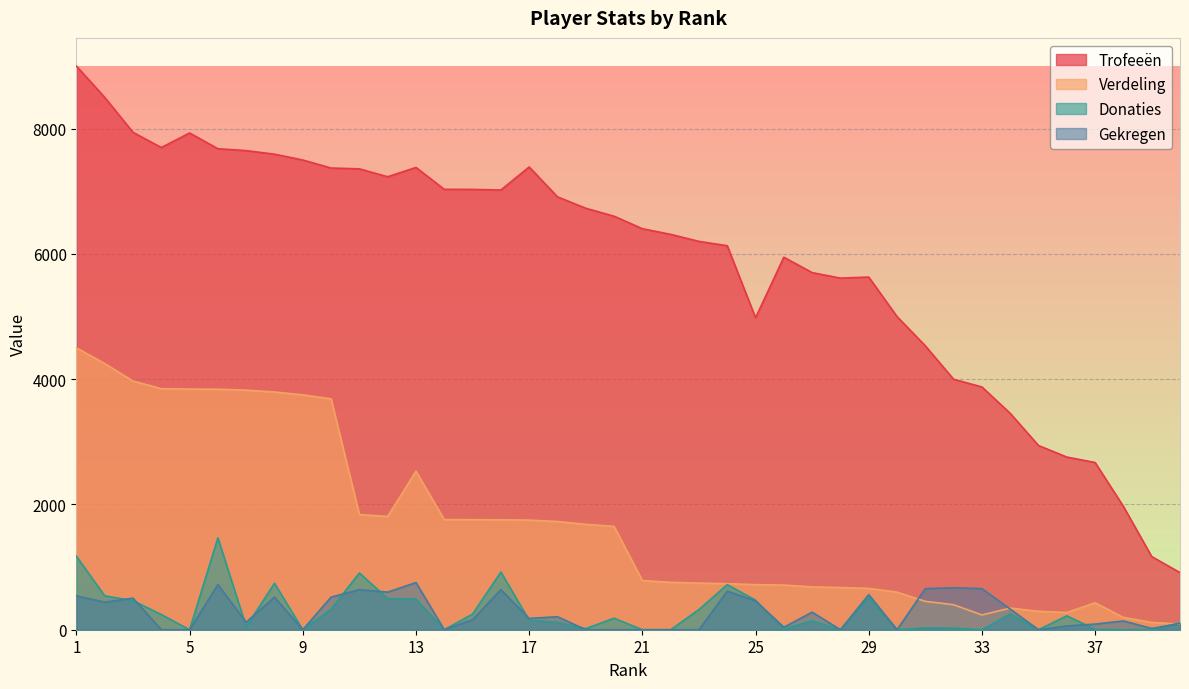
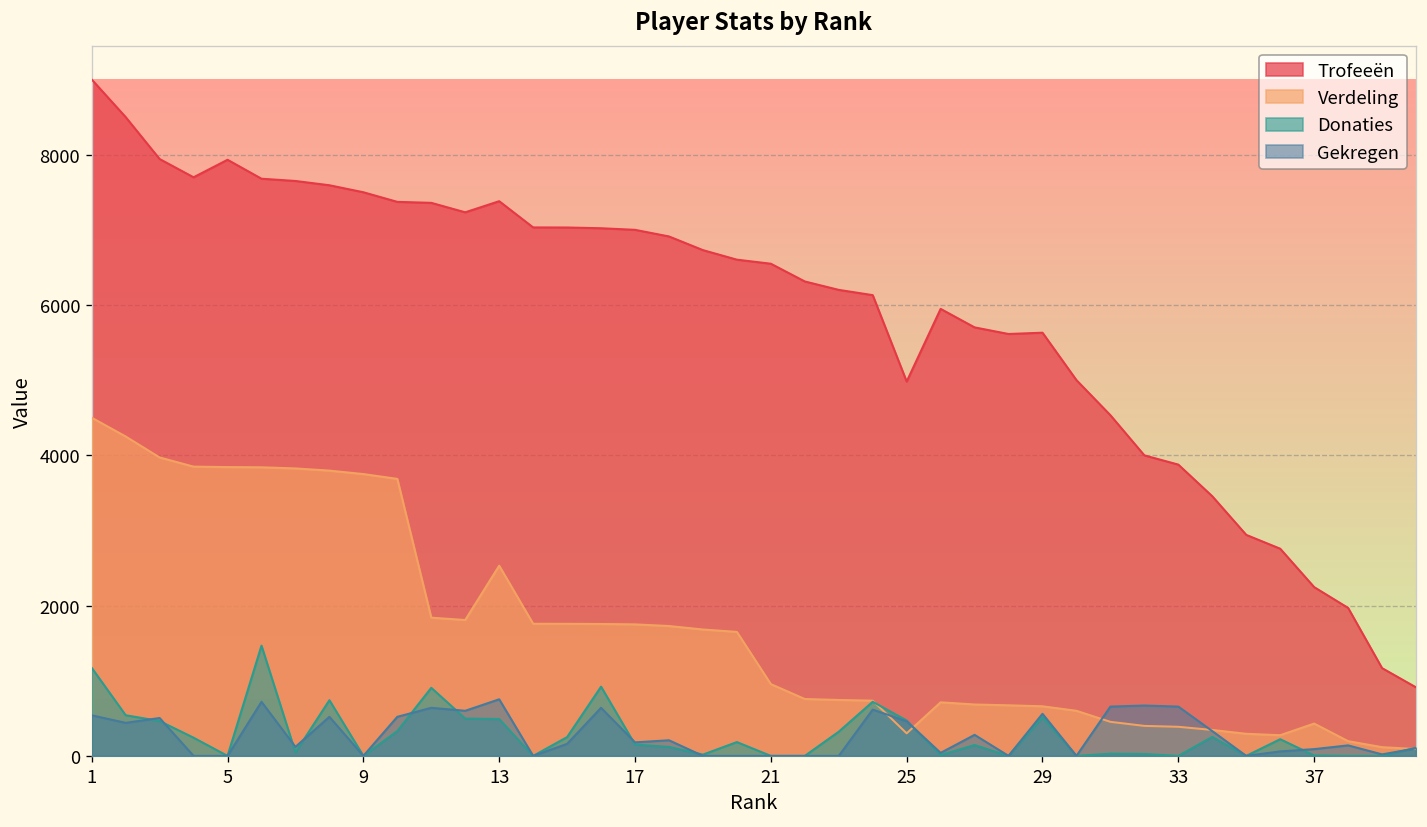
Trofeeën, 17: 7400 -> 7000
Trofeeën, 21: 6400 -> 6500
Verdeling, 21: 800 -> 1000
Verdeling, 25: 700 -> 300
Verdeling, 33: 200 -> 400
Trofeeën, 37: 2700 -> 2200
